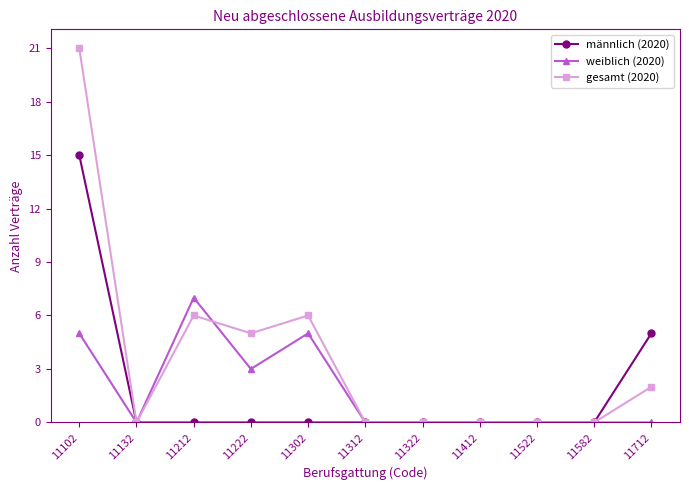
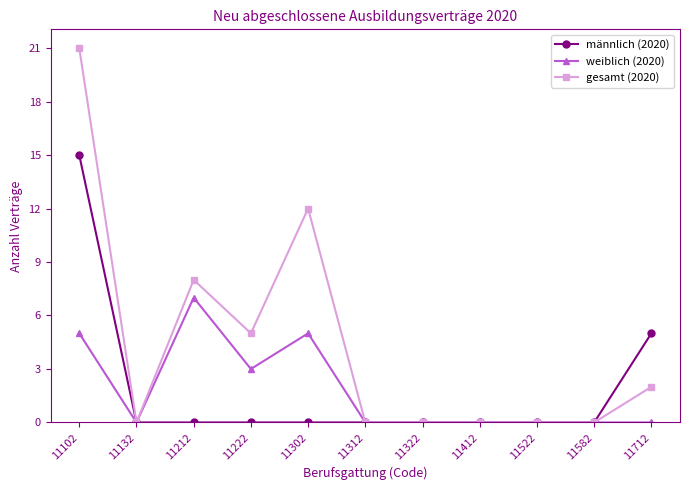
gesamt (2020), 11212: 6 -> 8
gesamt (2020), 11302: 6 -> 12
